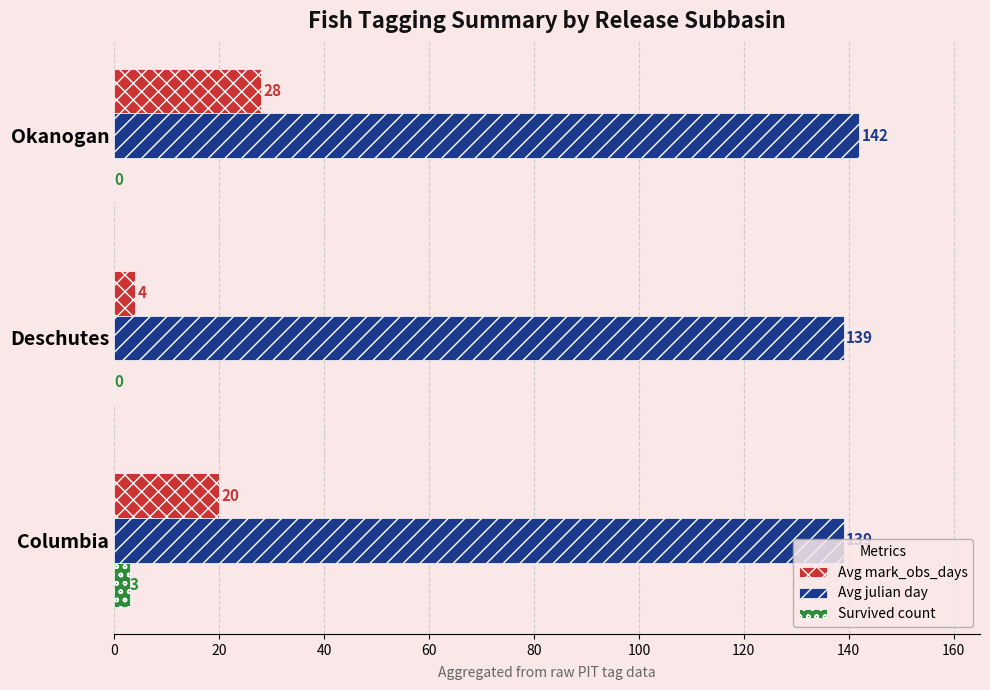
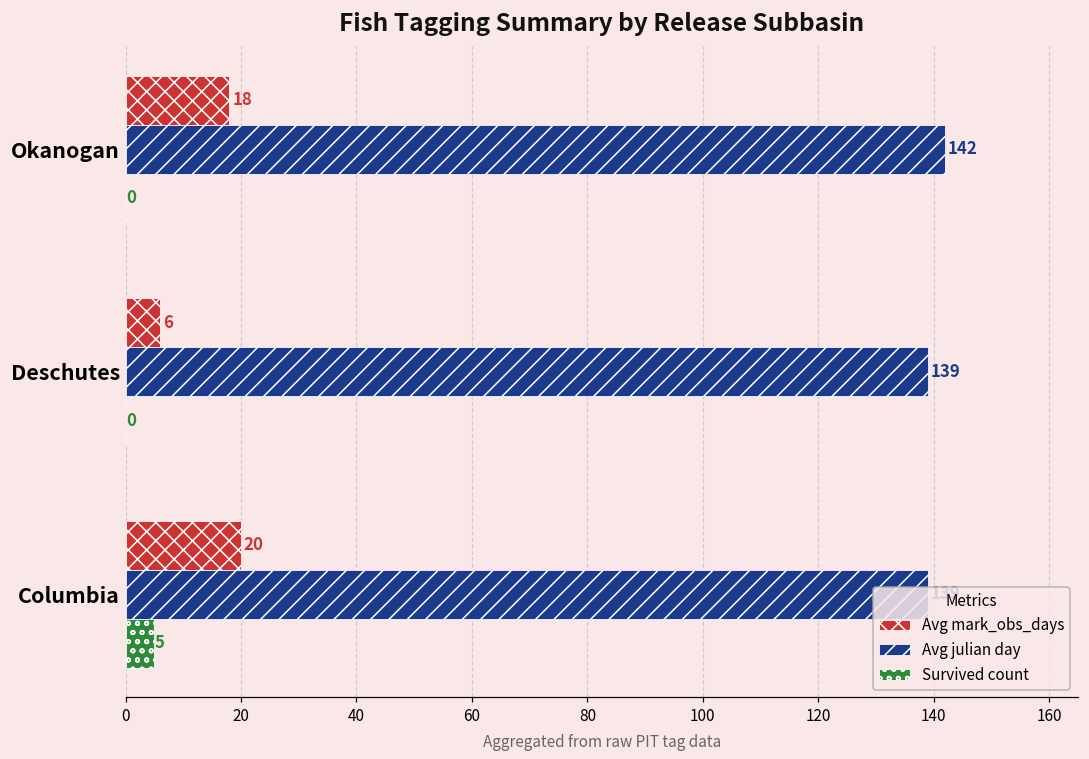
Avg mark_obs_days, Okanogan: 28 -> 18
Avg mark_obs_days, Deschutes: 4 -> 6
Survived count, Columbia: 3 -> 5
